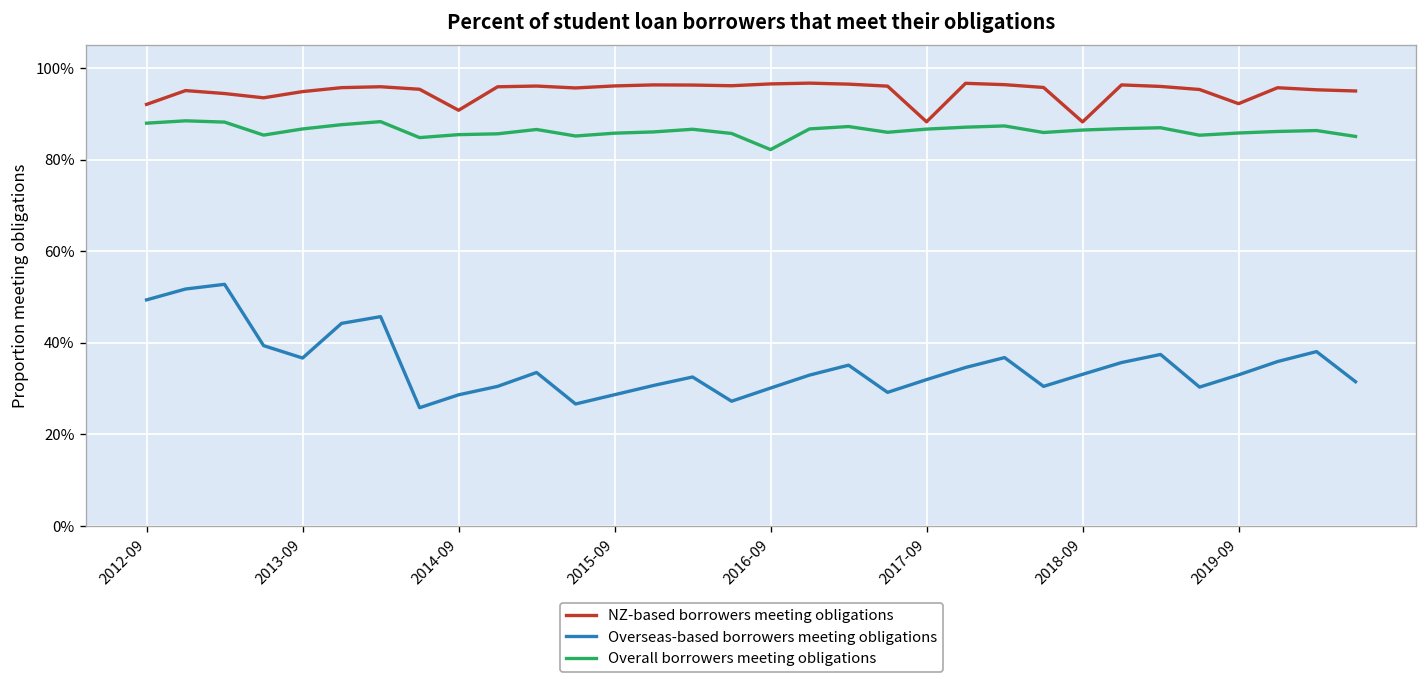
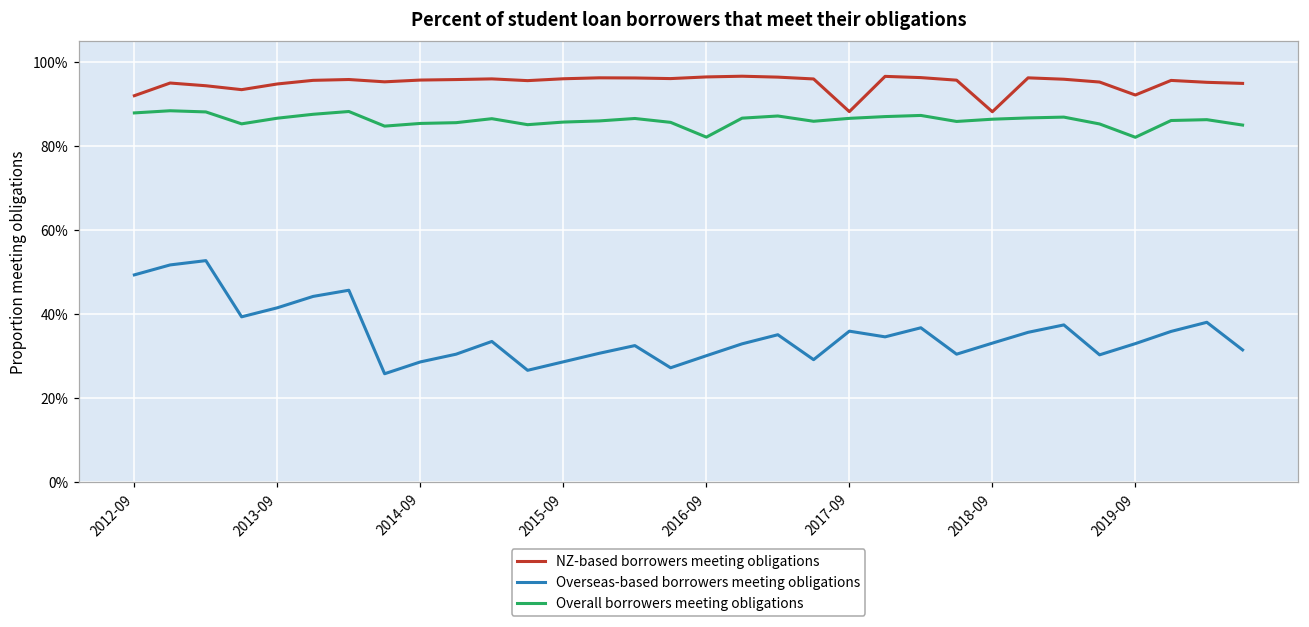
Overseas-based borrowers meeting obligations, 2013-09: 37% -> 41%
NZ-based borrowers meeting obligations, 2014-09: 91% -> 96%
Overseas-based borrowers meeting obligations, 2017-09: 32% -> 36%
Overall borrowers meeting obligations, 2019-09: 86% -> 82%
